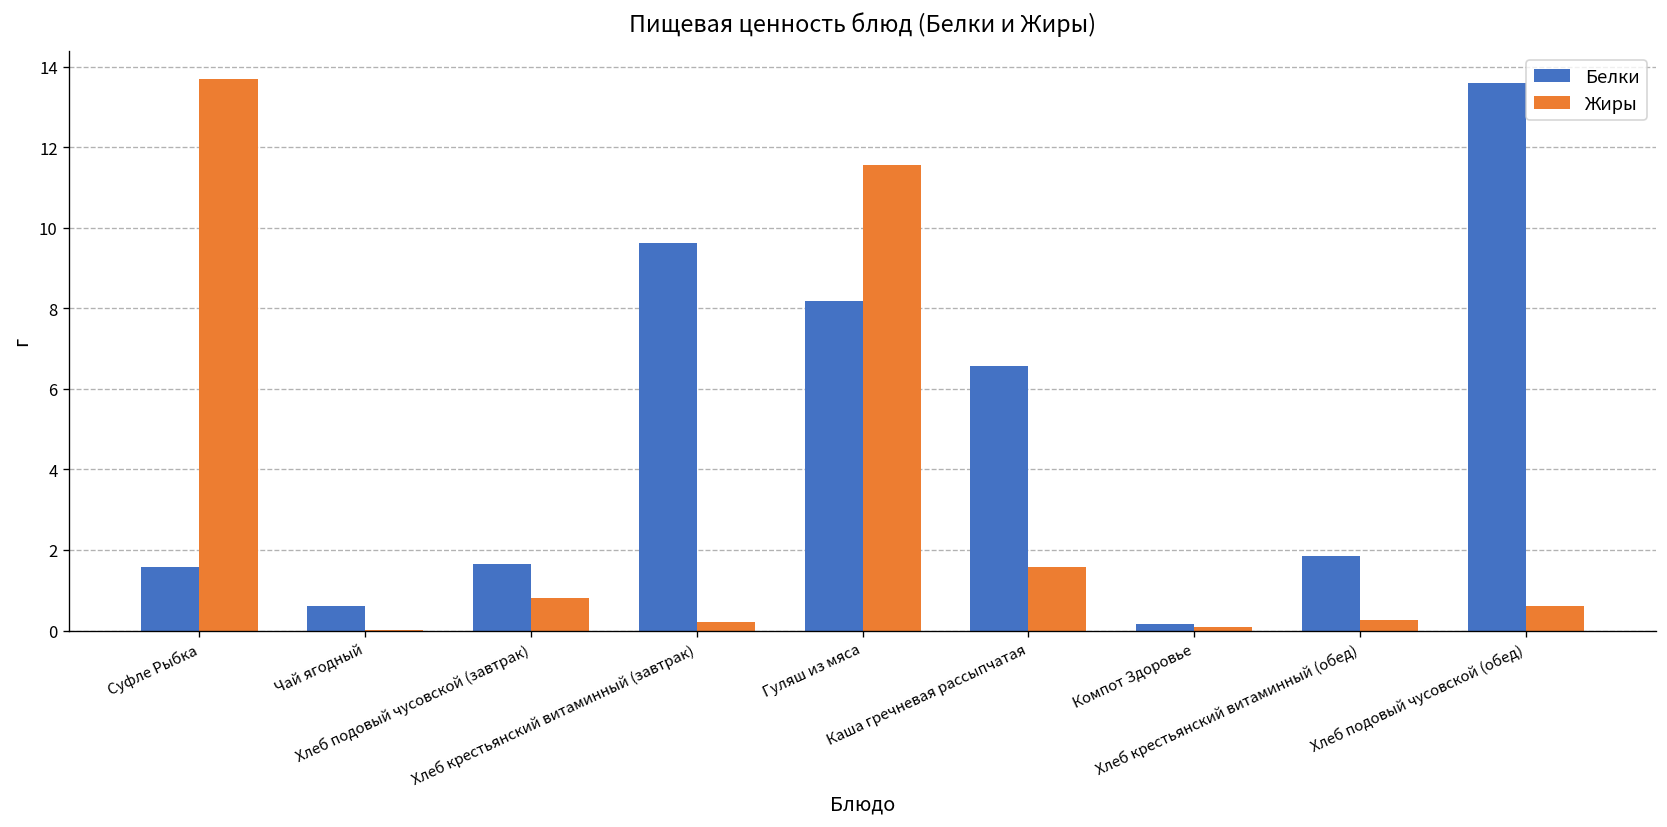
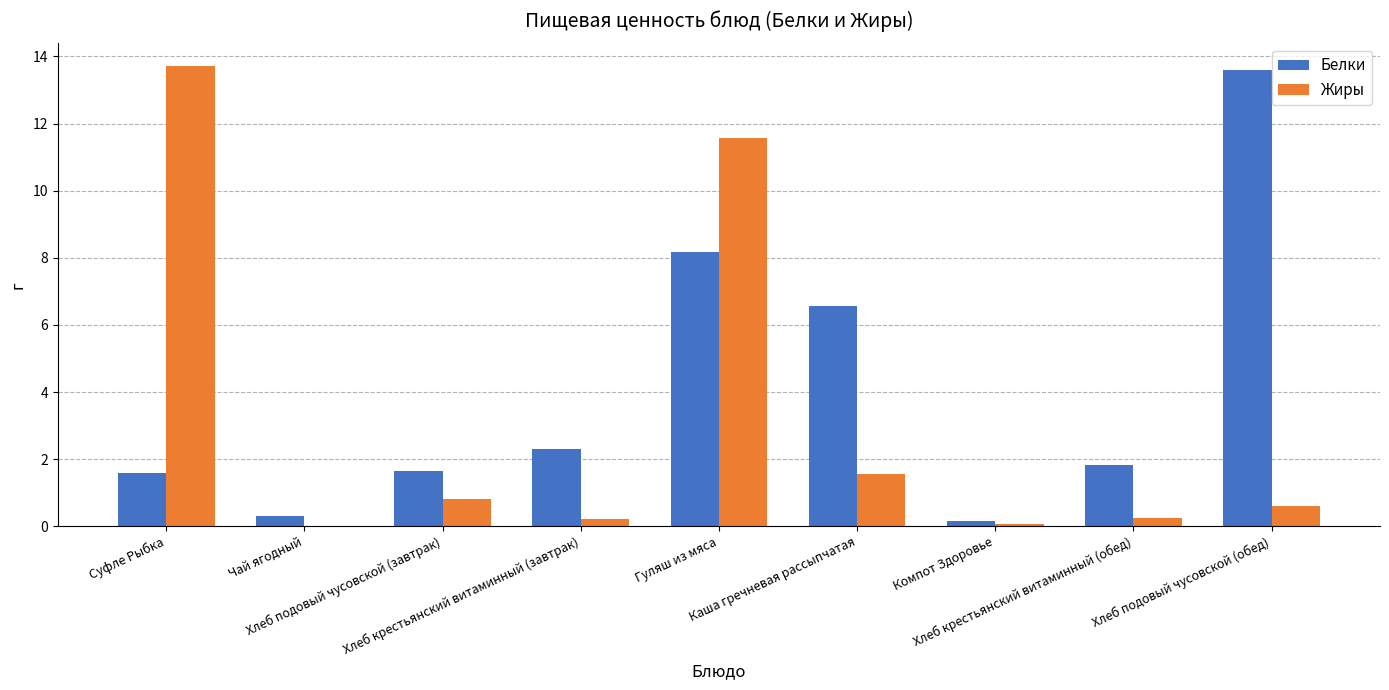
Белки, Чай ягодный: 0.6 -> 0.3
Белки, Хлеб крестьянский витаминный (завтрак): 9.6 -> 2.3
